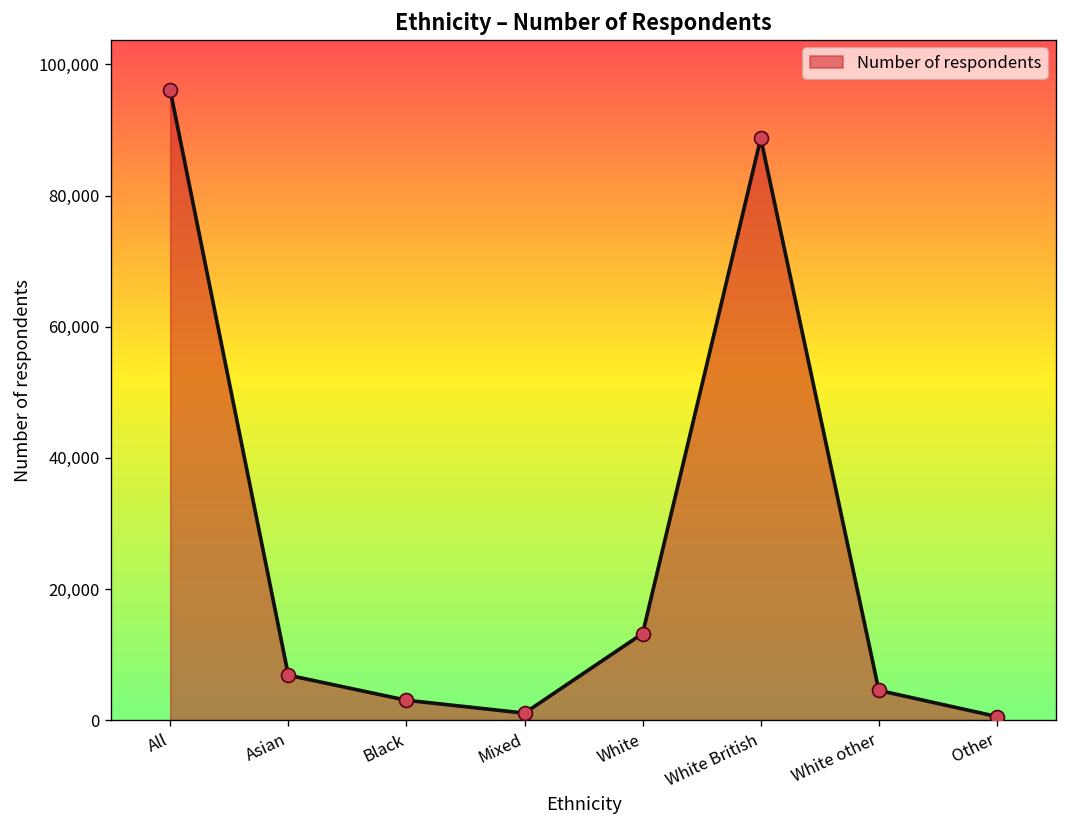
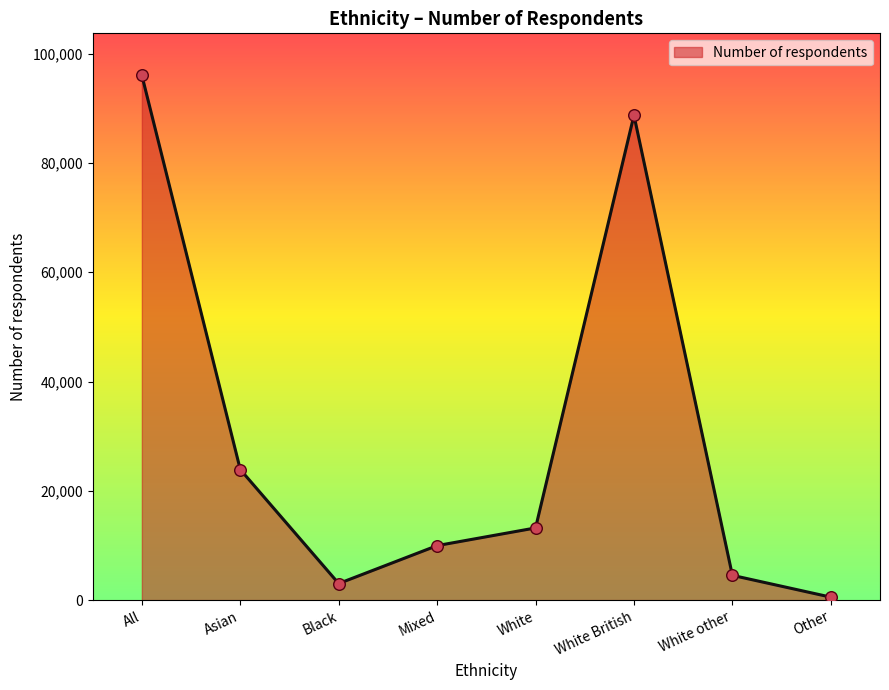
Asian: 7,000 -> 24,000
Mixed: 1,000 -> 10,000
